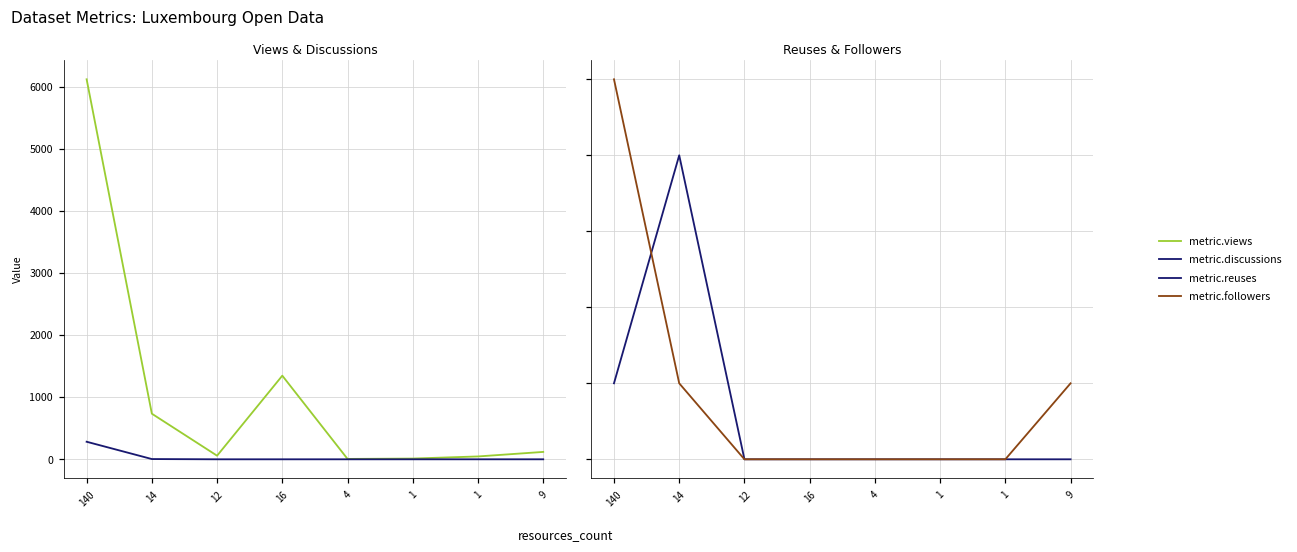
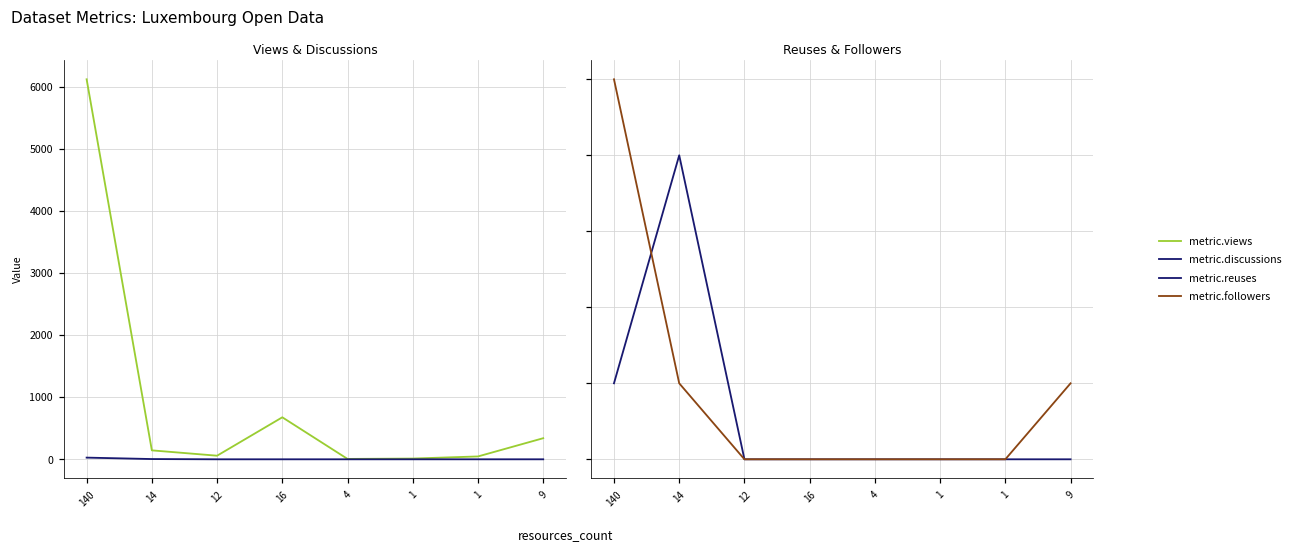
Views & Discussions, metric.discussions, 140: 300 -> 0
Views & Discussions, metric.views, 14: 700 -> 100
Views & Discussions, metric.views, 16: 1300 -> 700
Views & Discussions, metric.views, 9: 100 -> 300
